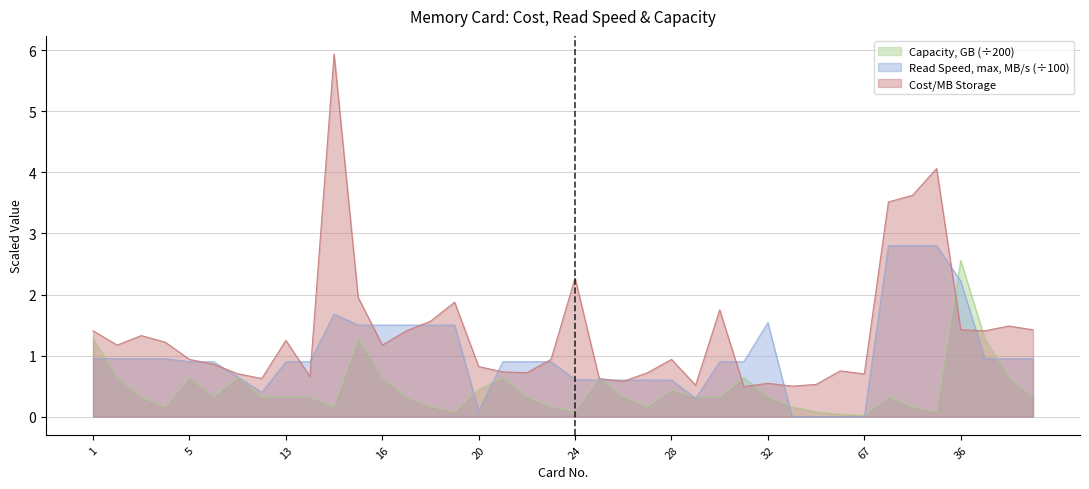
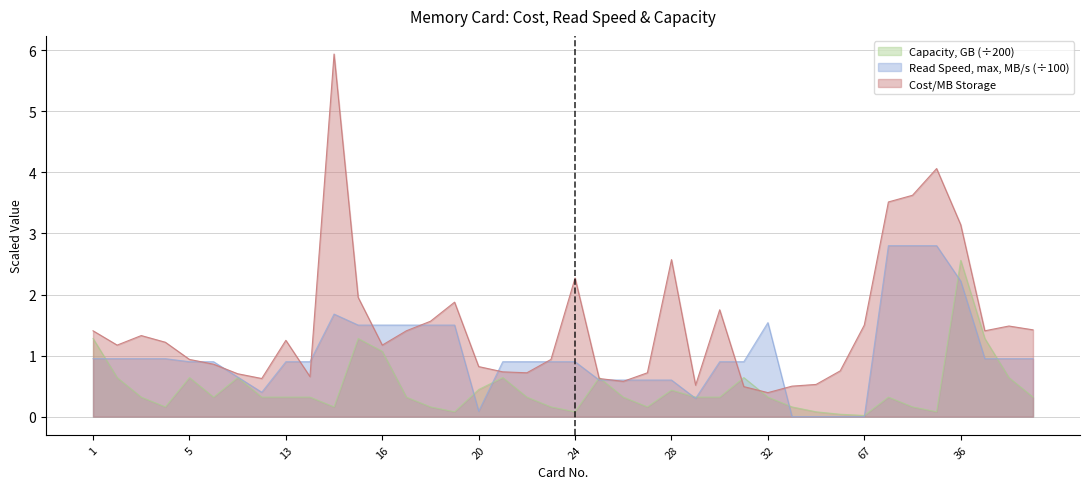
Capacity, GB (÷200), 16: 0.6 -> 1.1
Read Speed, max, MB/s (÷100), 24: 0.6 -> 0.9
Cost/MB Storage, 28: 0.9 -> 2.6
Cost/MB Storage, 32: 0.5 -> 0.4
Cost/MB Storage, 67: 0.7 -> 1.5
Cost/MB Storage, 36: 1.4 -> 3.1
